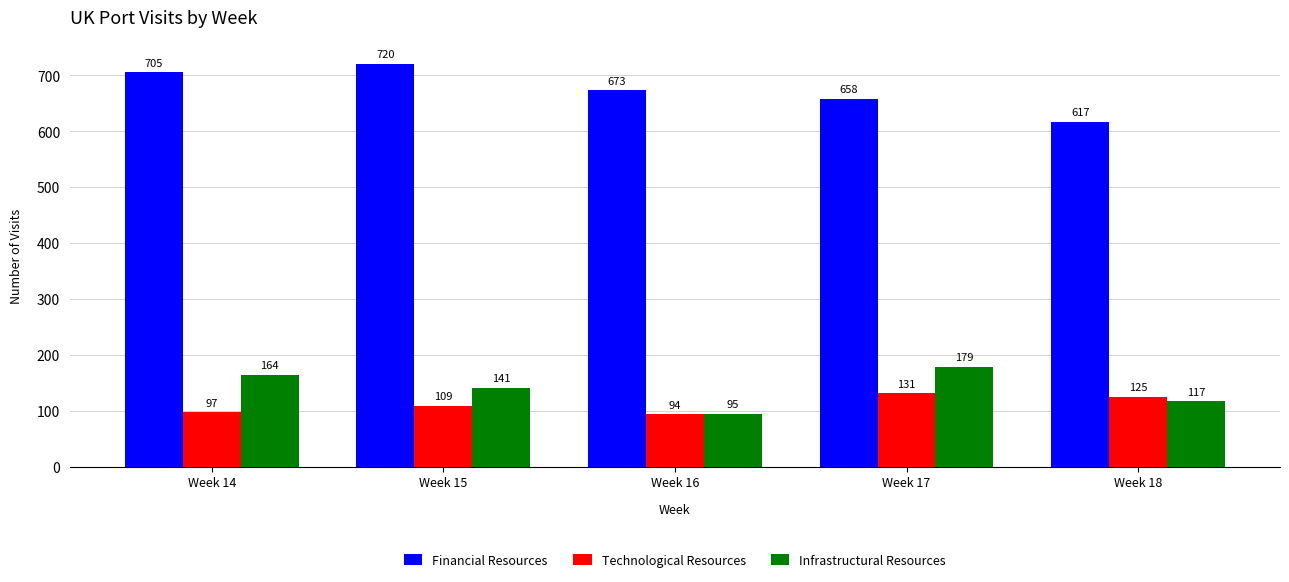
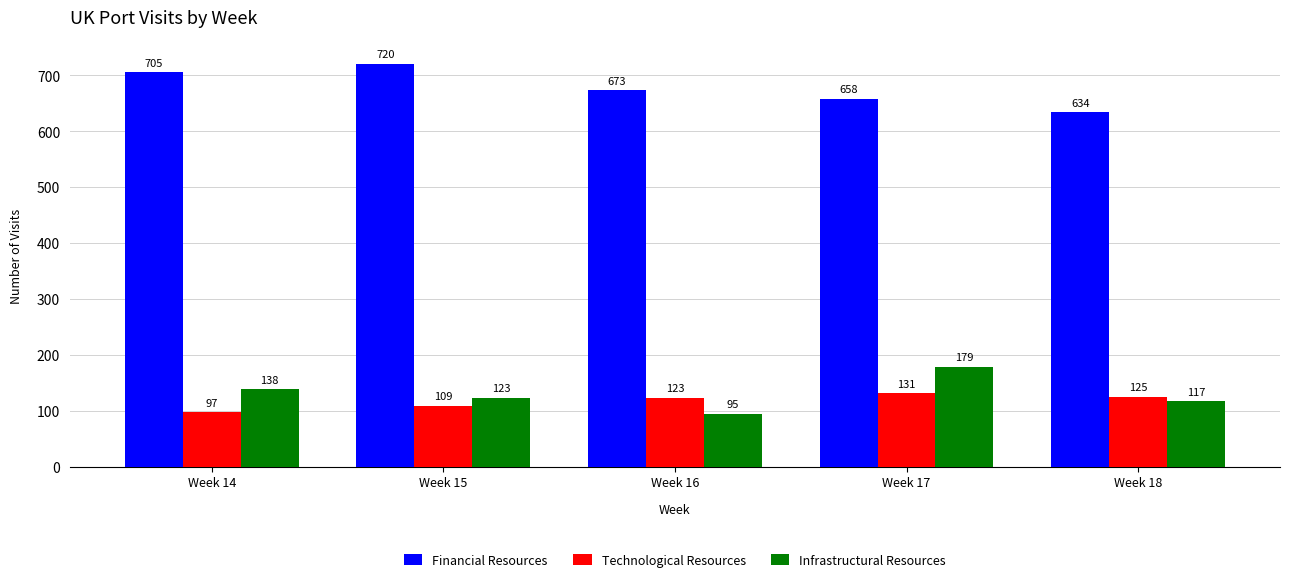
Infrastructural Resources, Week 14: 164 -> 138
Infrastructural Resources, Week 15: 141 -> 123
Technological Resources, Week 16: 94 -> 123
Financial Resources, Week 18: 617 -> 634
